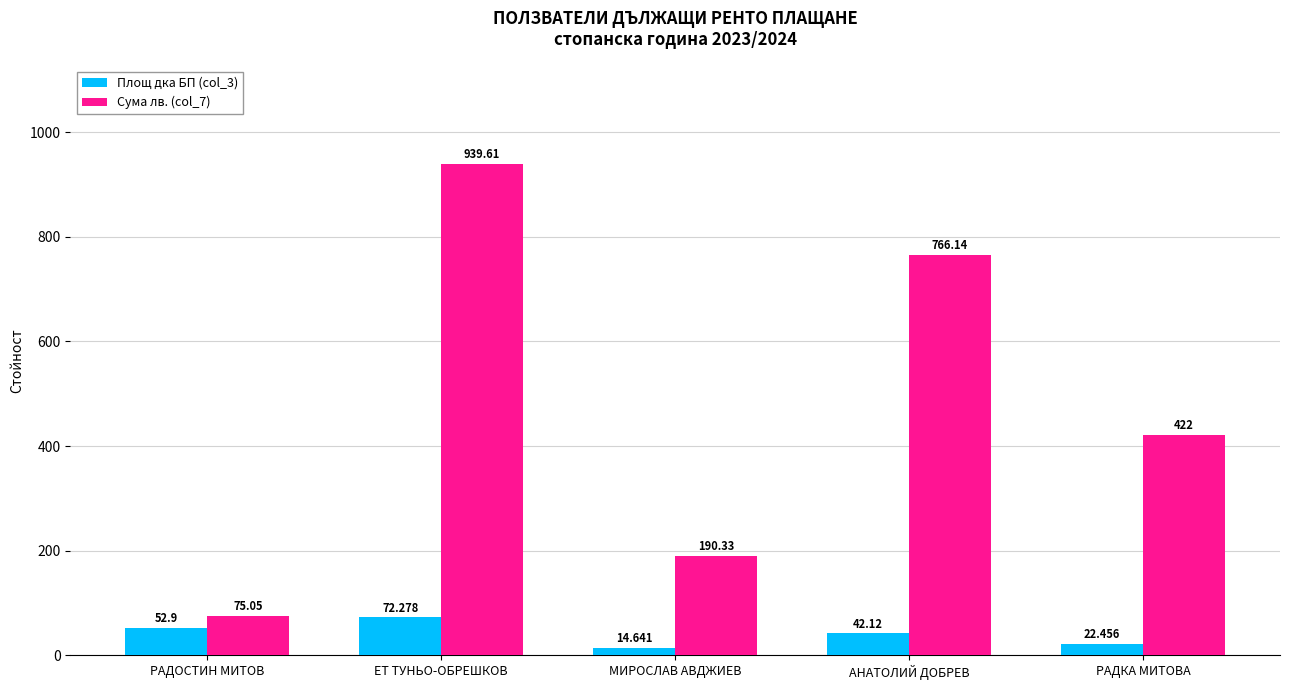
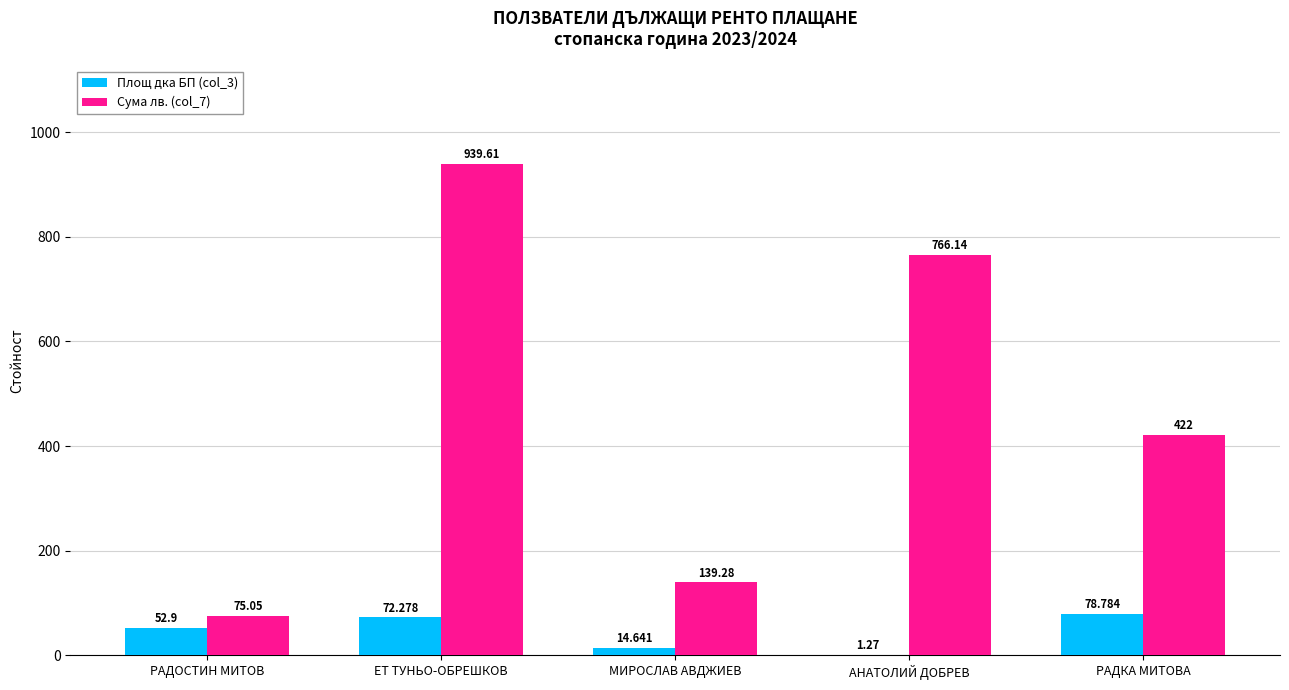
Сума лв. (col_7), МИРОСЛАВ АВДЖИЕВ: 190.33 -> 139.28
Площ дка БП (col_3), АНАТОЛИЙ ДОБРЕВ: 42.12 -> 1.27
Площ дка БП (col_3), РАДКА МИТОВА: 22.456 -> 78.784
